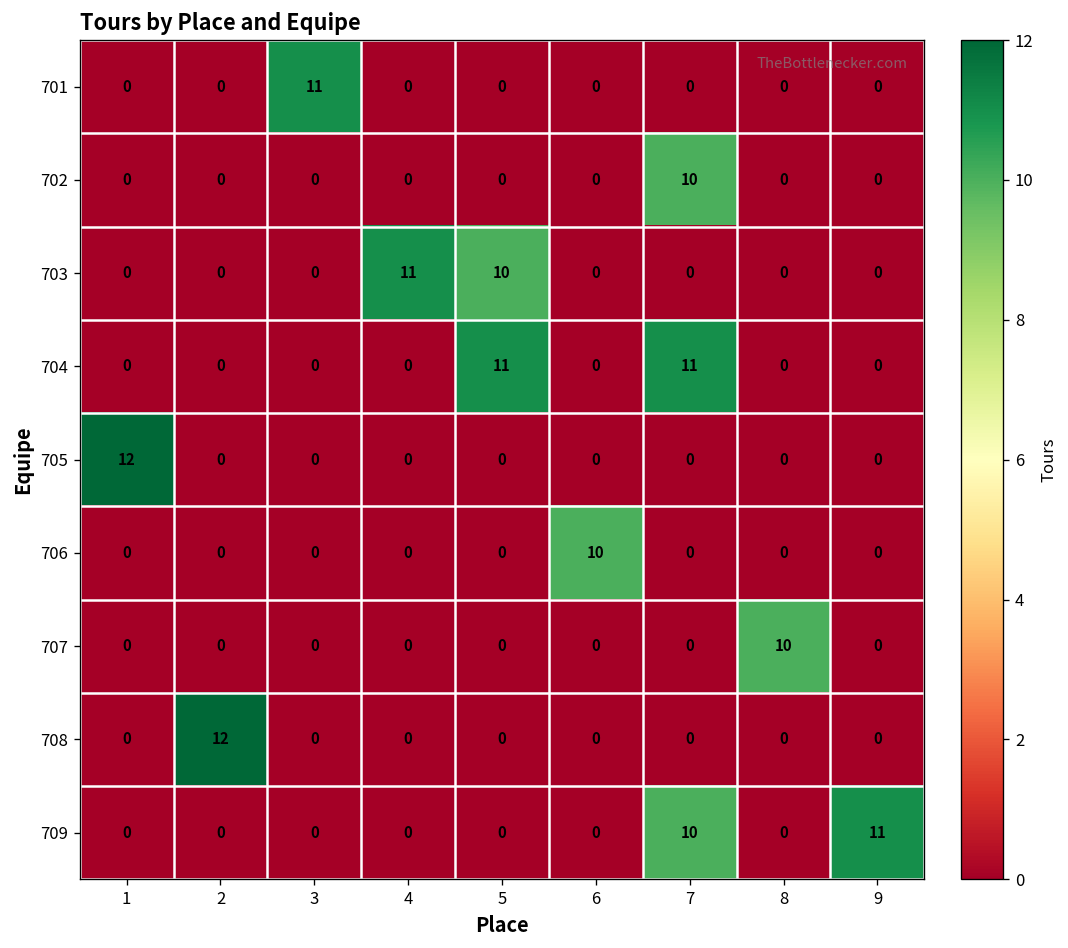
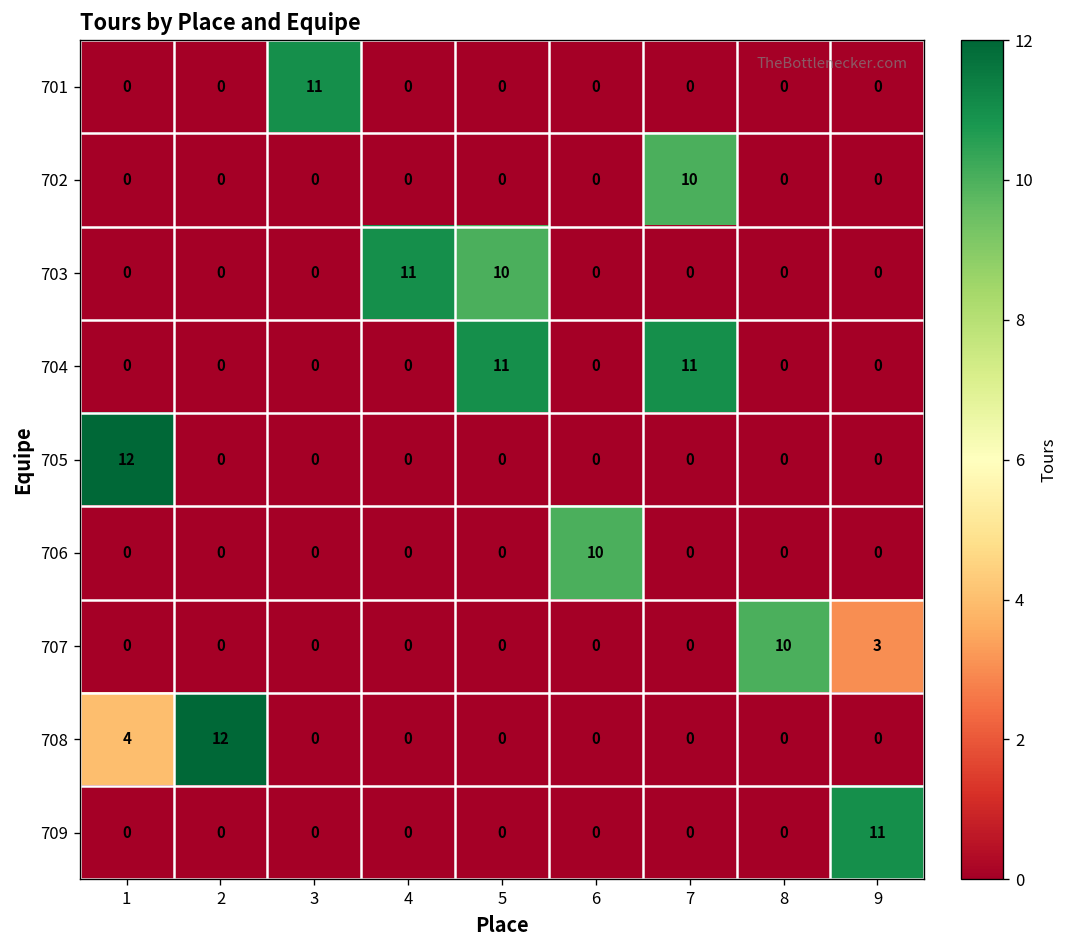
707, 9: 0 -> 3
708, 1: 0 -> 4
709, 7: 10 -> 0
